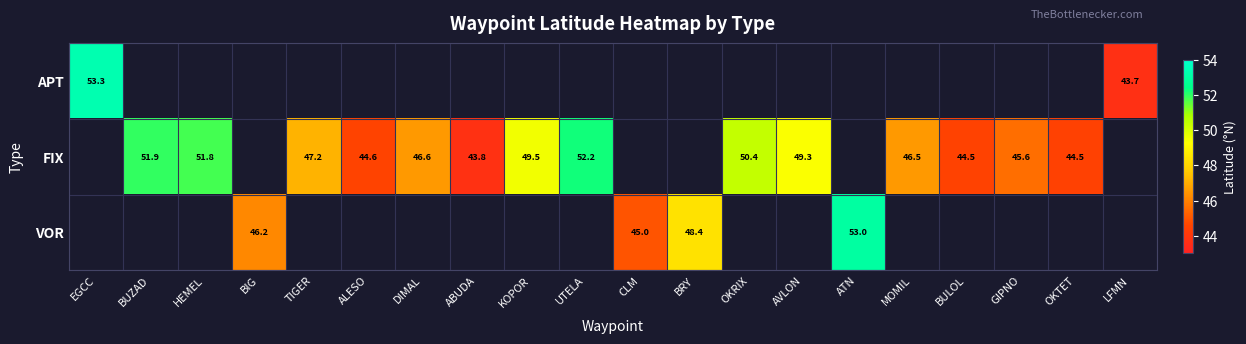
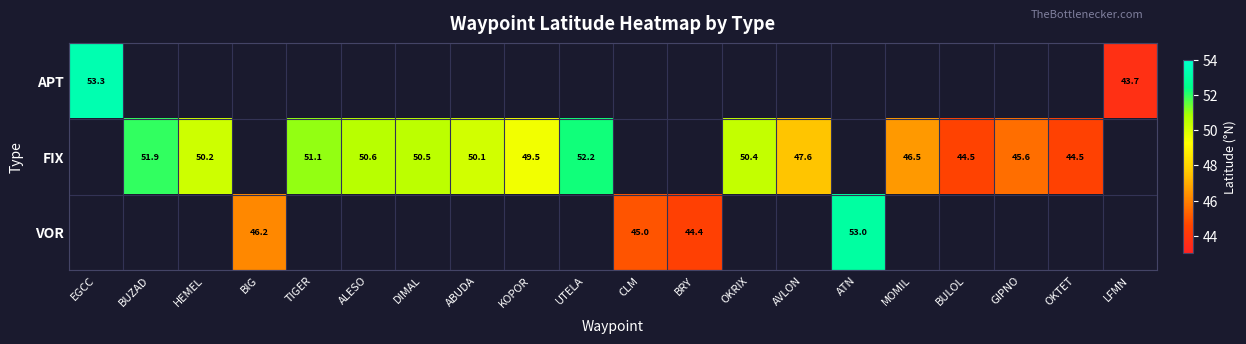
FIX, HEMEL: 51.8 -> 50.2
FIX, TIGER: 47.2 -> 51.1
FIX, ALESO: 44.6 -> 50.6
FIX, DIMAL: 46.6 -> 50.5
FIX, ABUDA: 43.8 -> 50.1
FIX, AVLON: 49.3 -> 47.6
VOR, BRY: 48.4 -> 44.4
